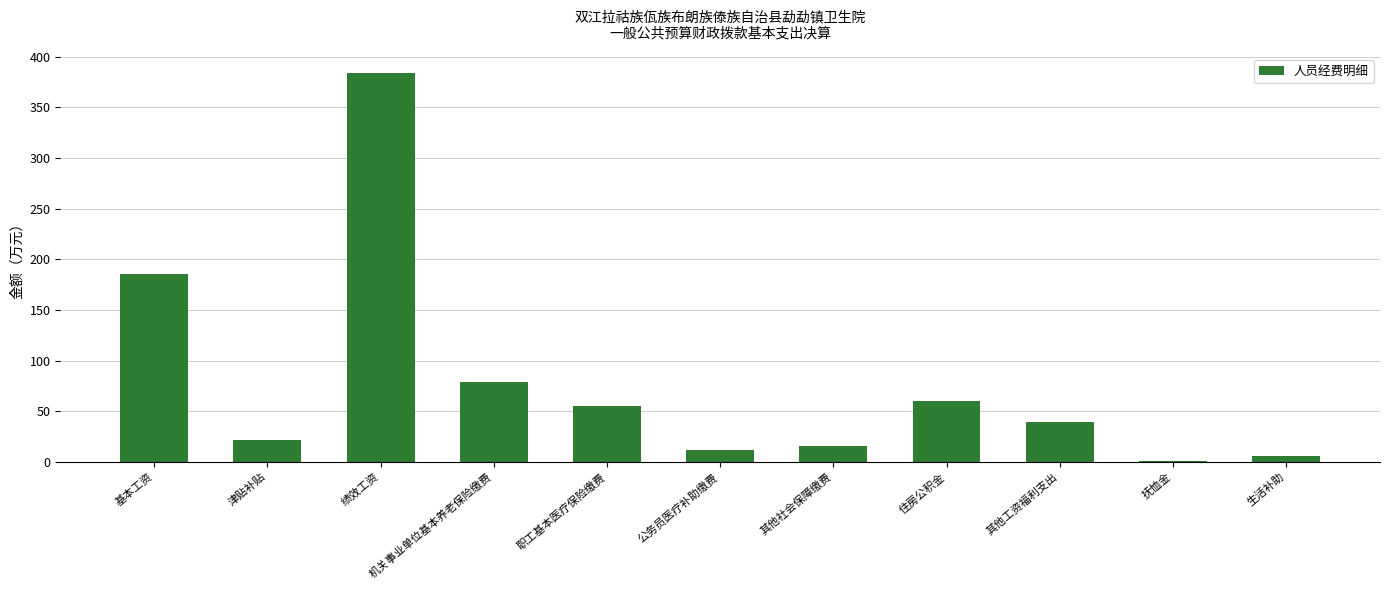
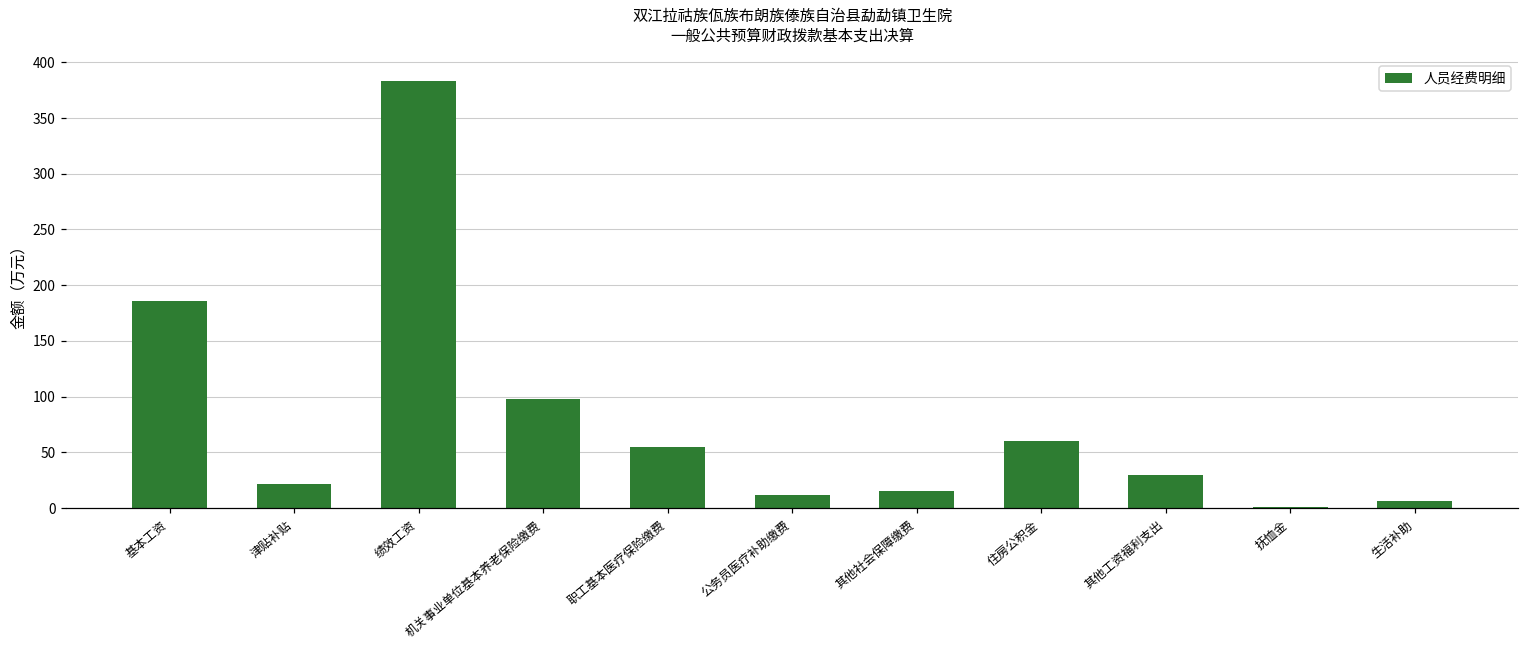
机关事业单位基本养老保险缴费: 79 -> 98
其他工资福利支出: 39 -> 29
